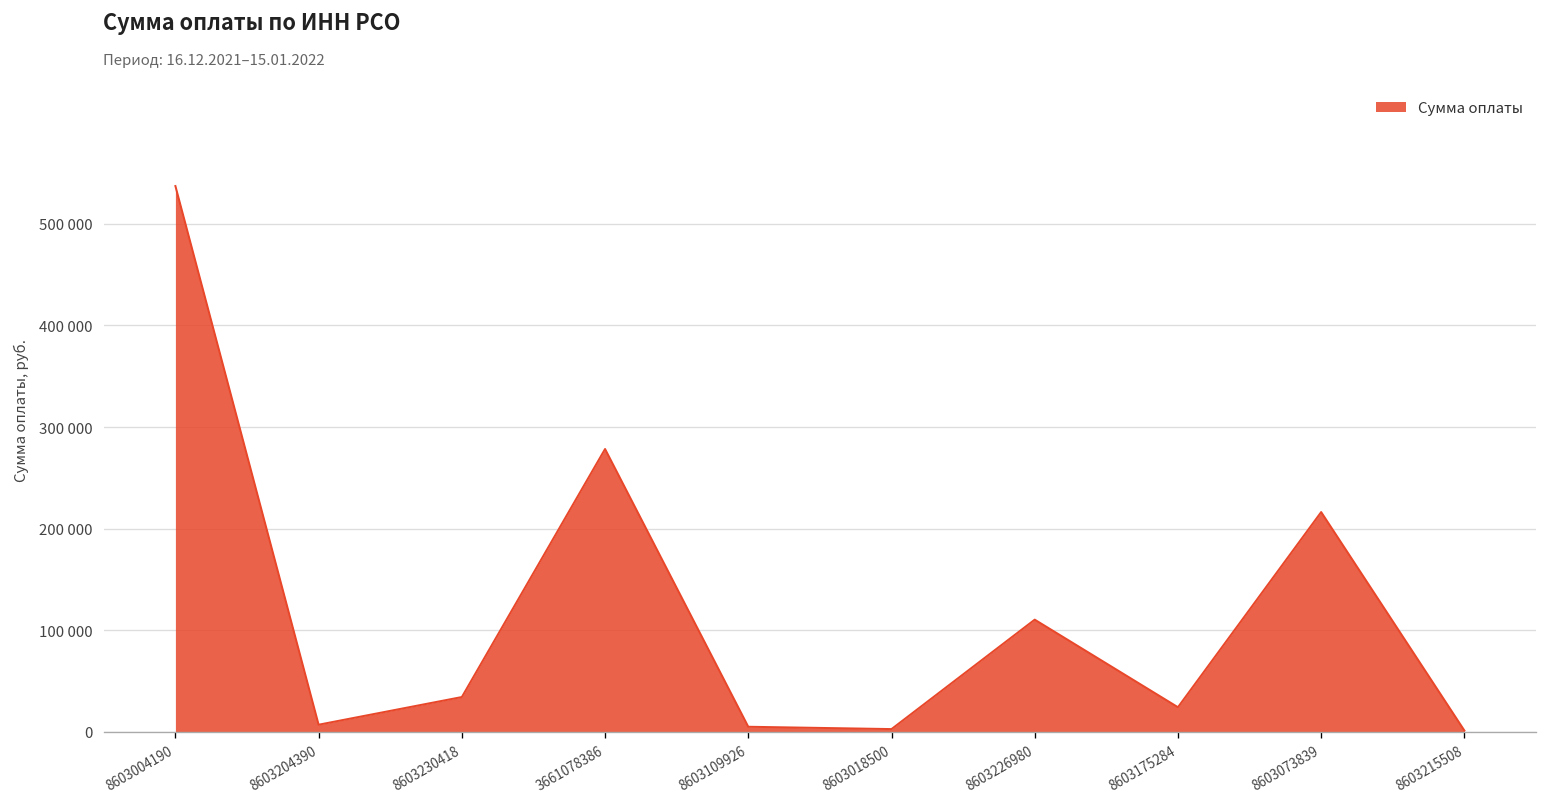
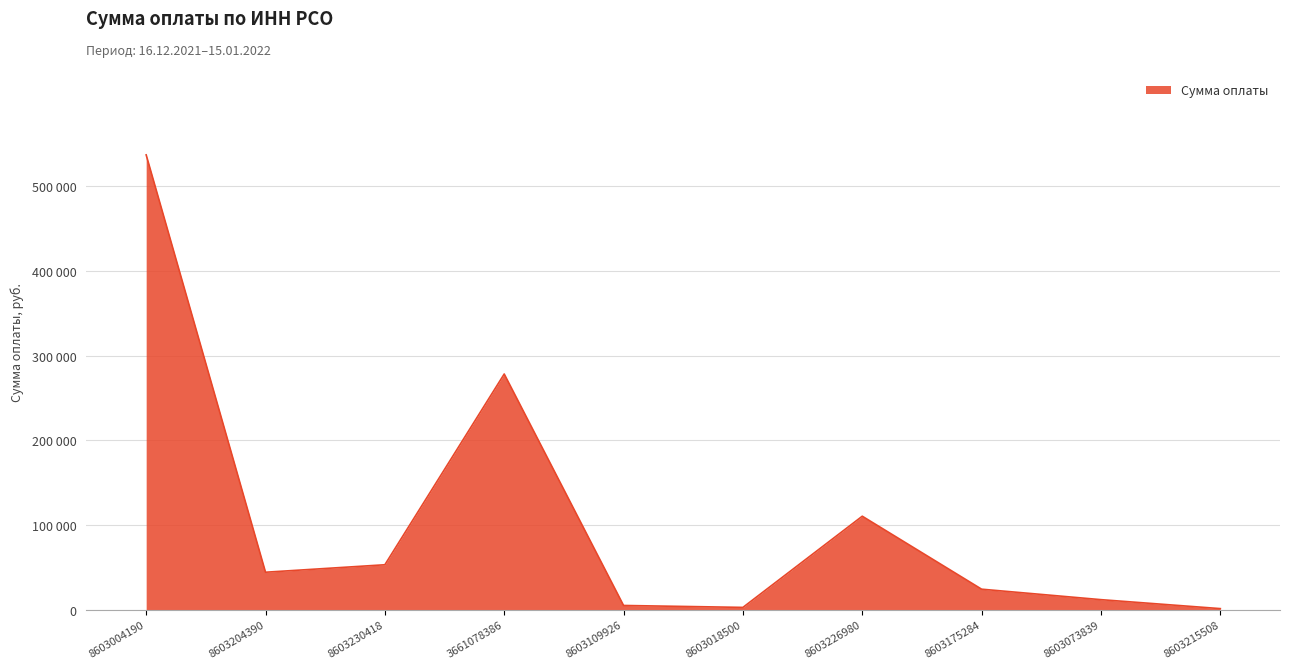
8603204390: 10000 -> 40000
8603230418: 30000 -> 50000
8603073839: 220000 -> 10000
